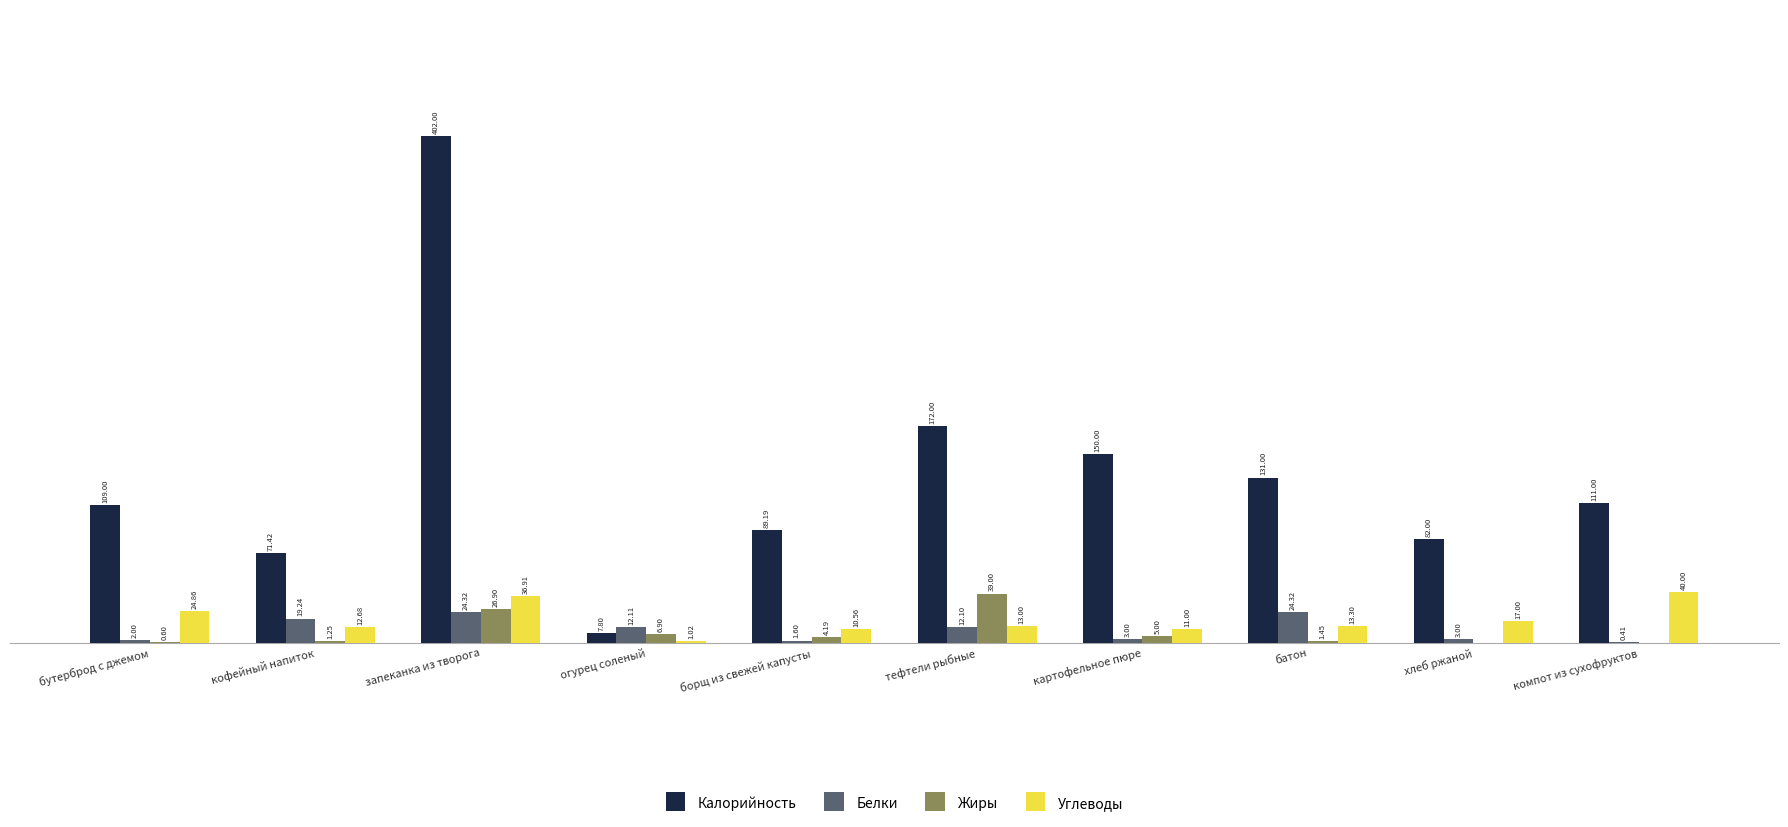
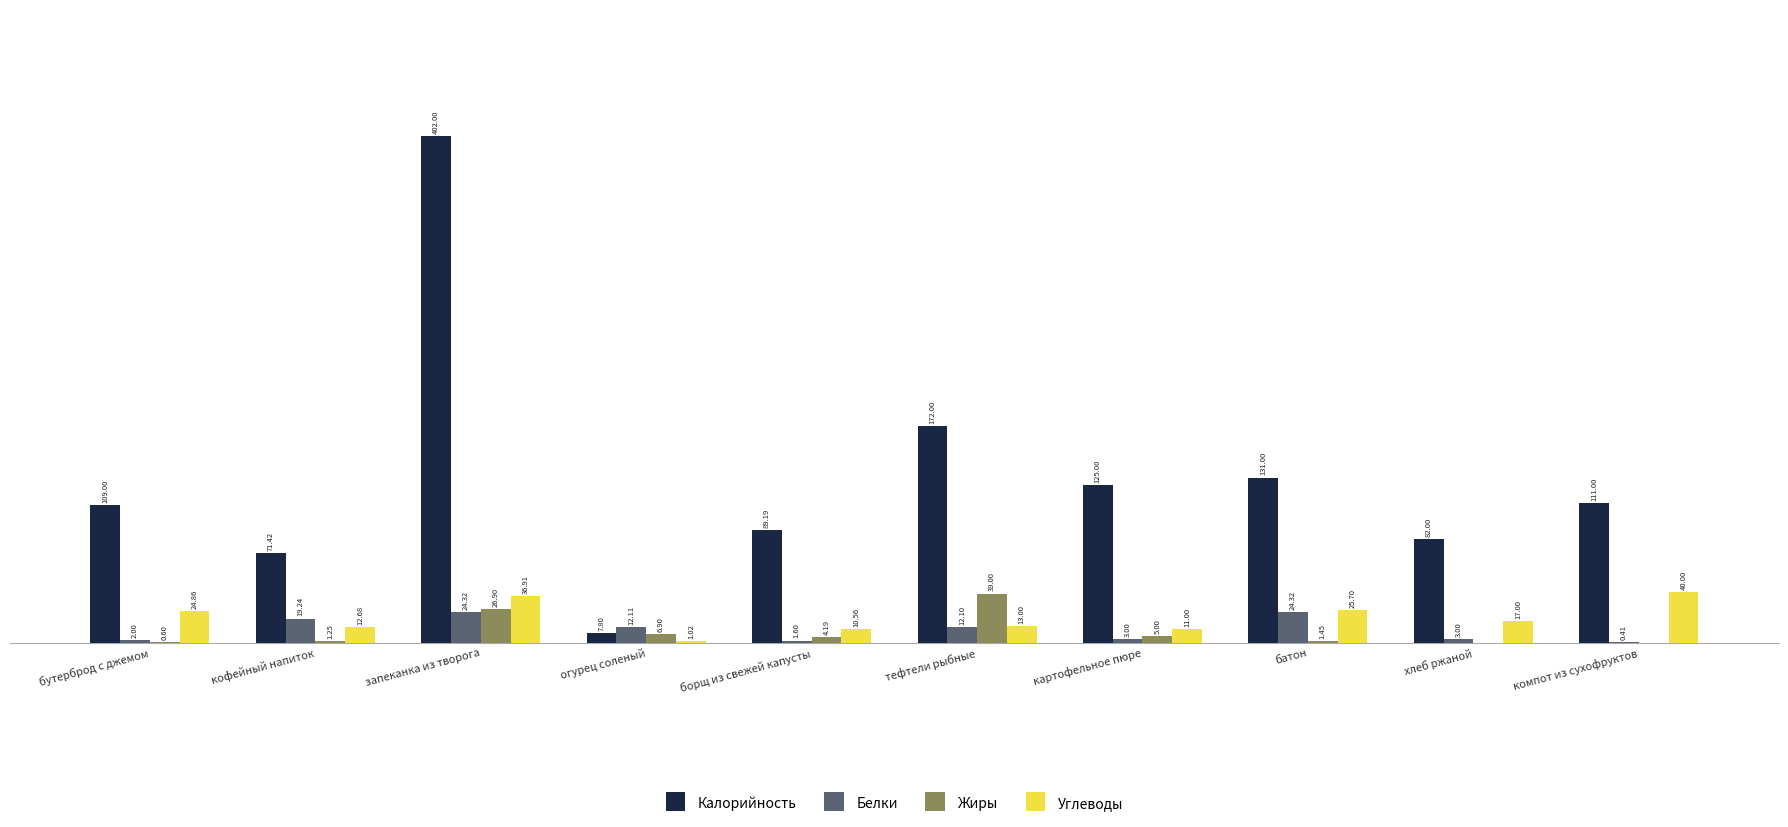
Калорийность, картофельное пюре: 150.00 -> 125.00
Углеводы, батон: 13.30 -> 25.70
